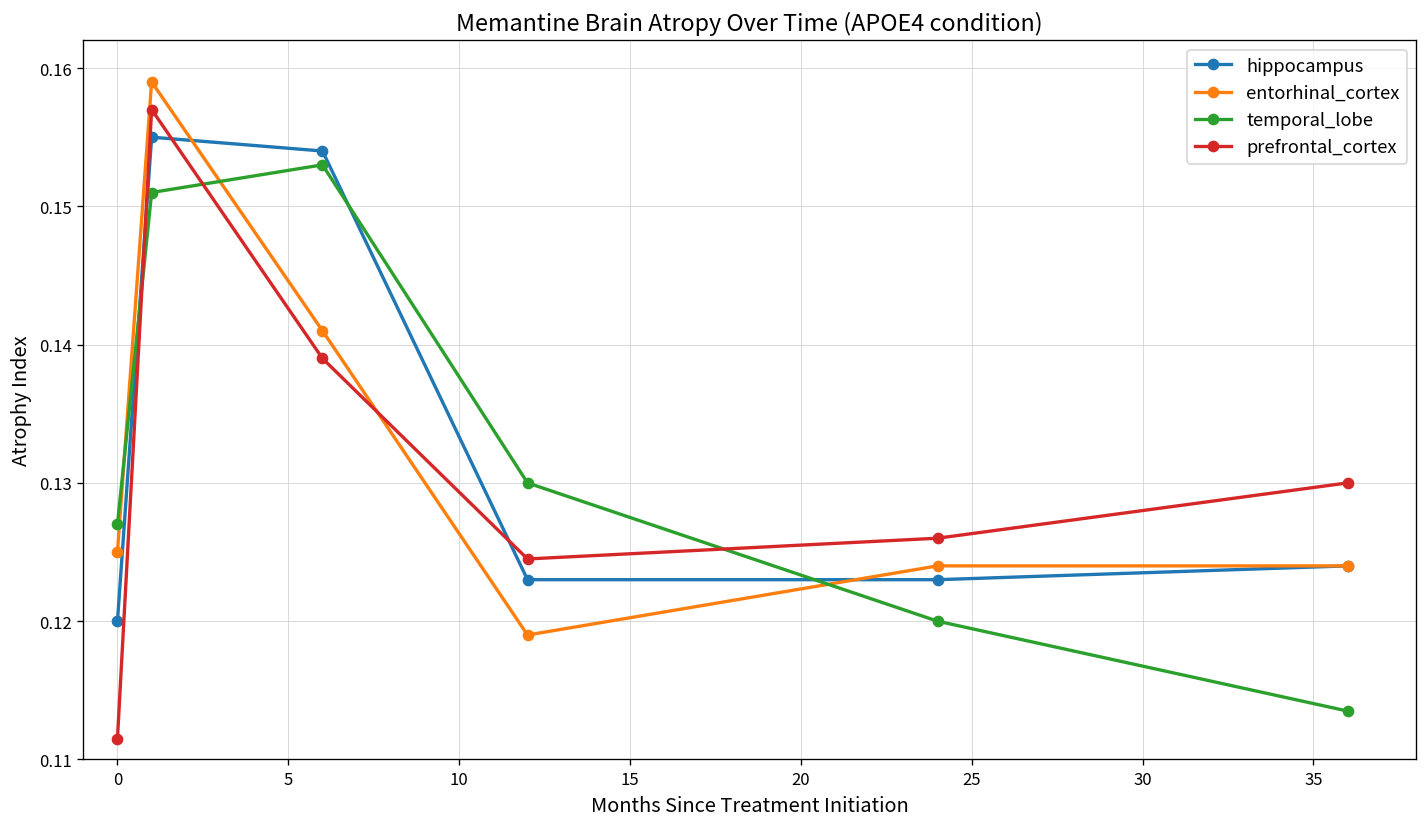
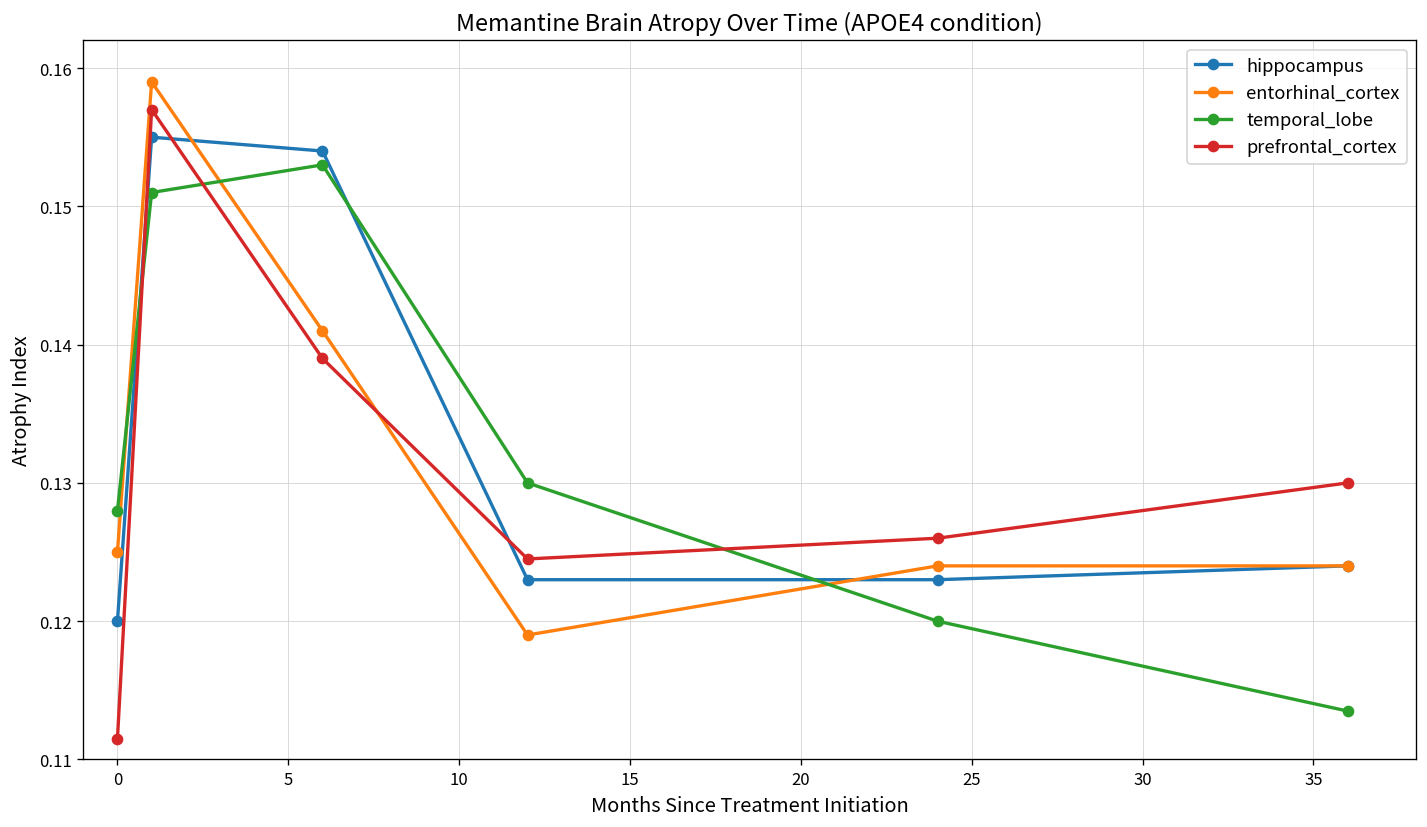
temporal_lobe, 0: 0.127 -> 0.128
